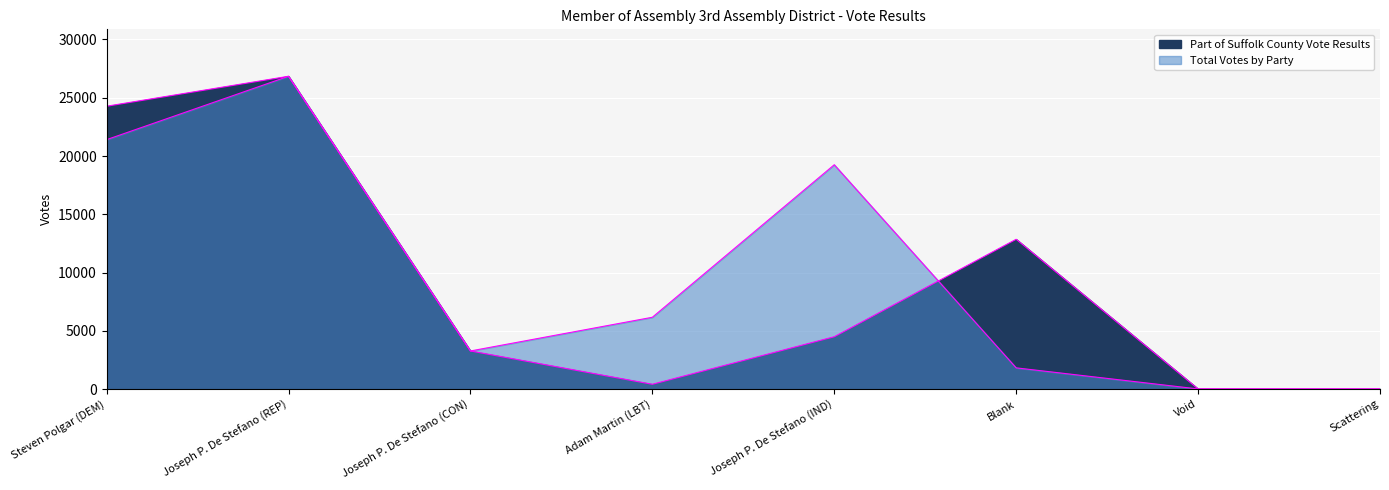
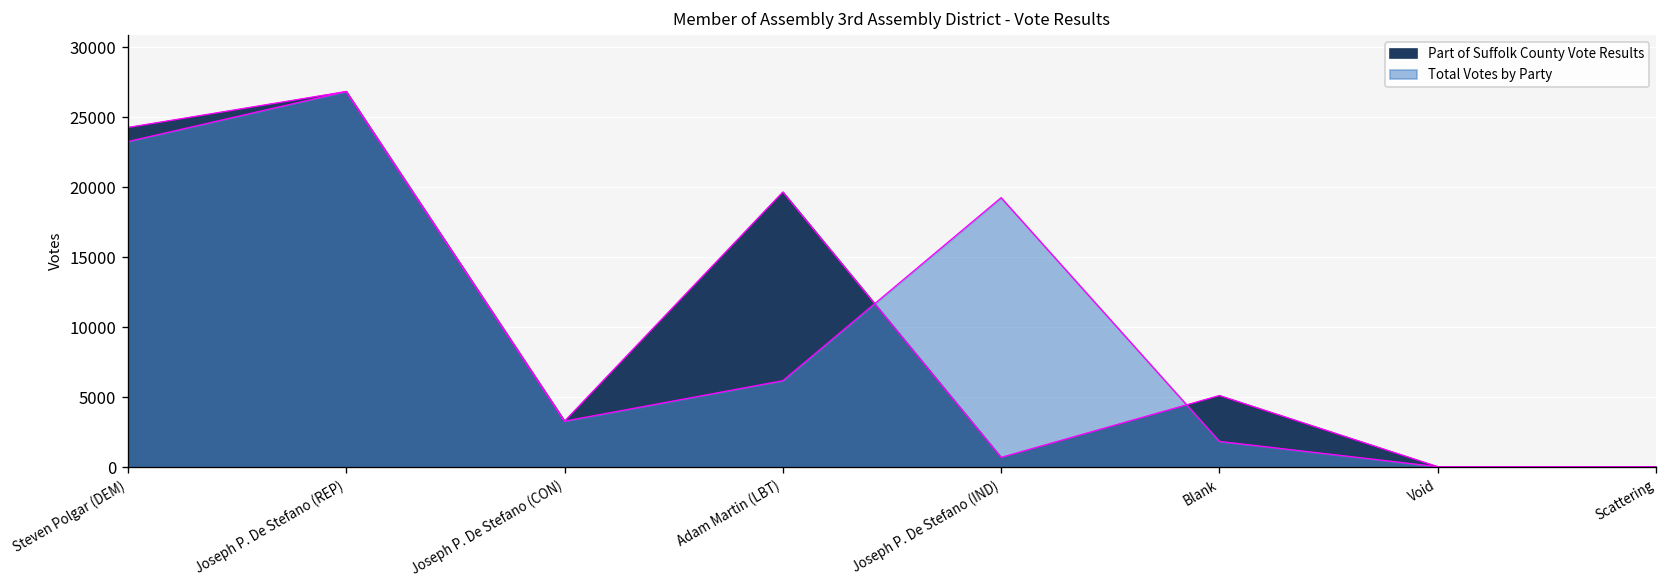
Total Votes by Party, Steven Polgar (DEM): 21400 -> 23300
Part of Suffolk County Vote Results, Adam Martin (LBT): 400 -> 19700
Part of Suffolk County Vote Results, Joseph P. De Stefano (IND): 4500 -> 700
Part of Suffolk County Vote Results, Blank: 12900 -> 5100
